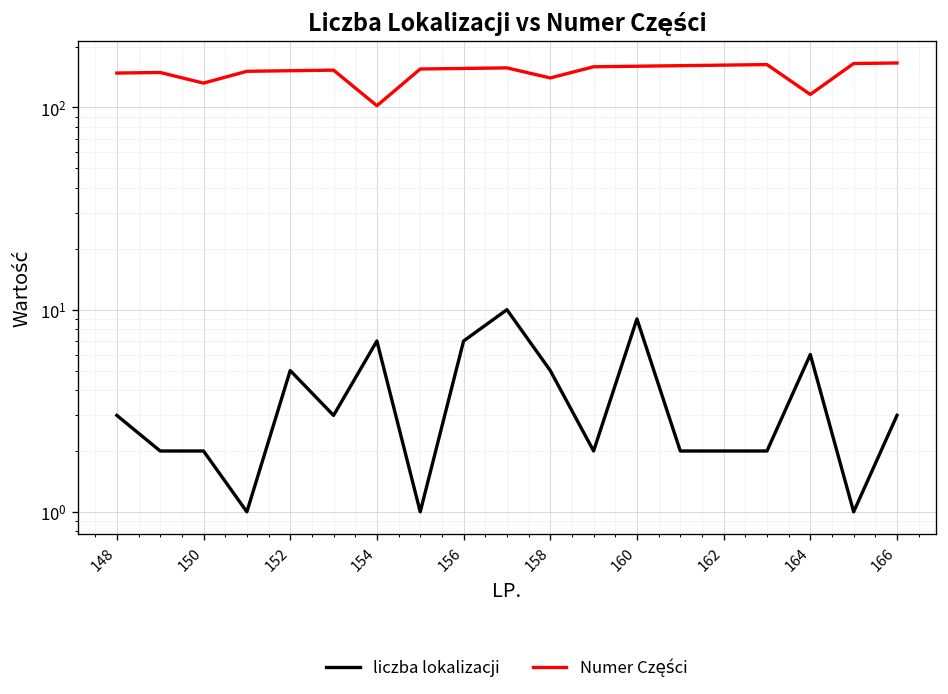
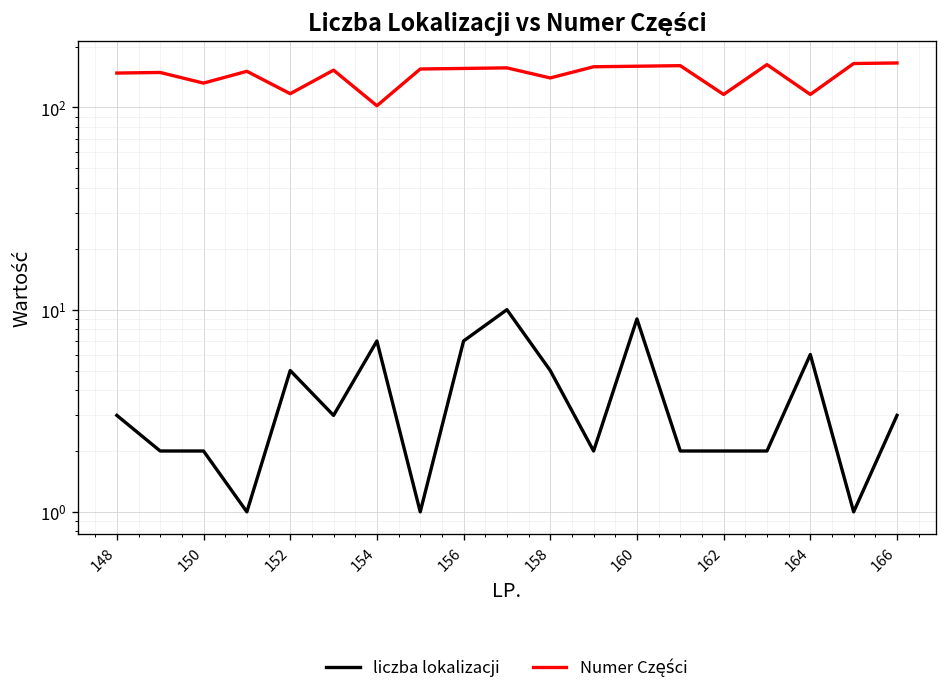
Numer Części, 152: 150 -> 120
Numer Części, 162: 160 -> 120
